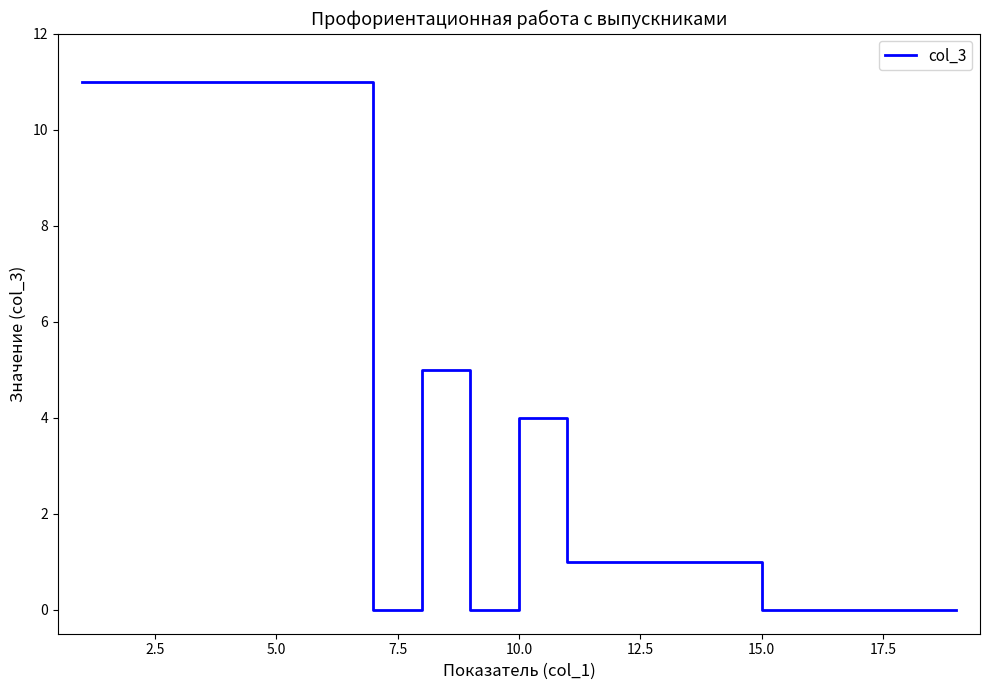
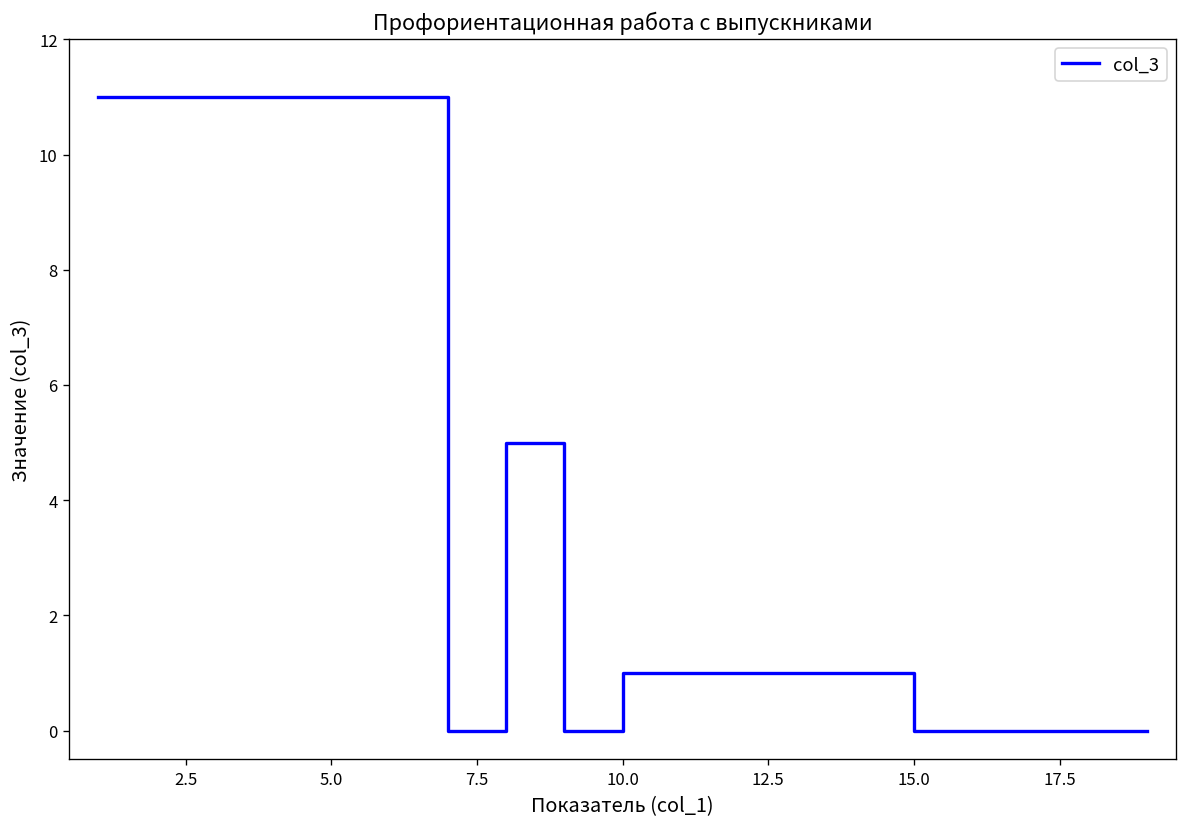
10.0: 4 -> 1
